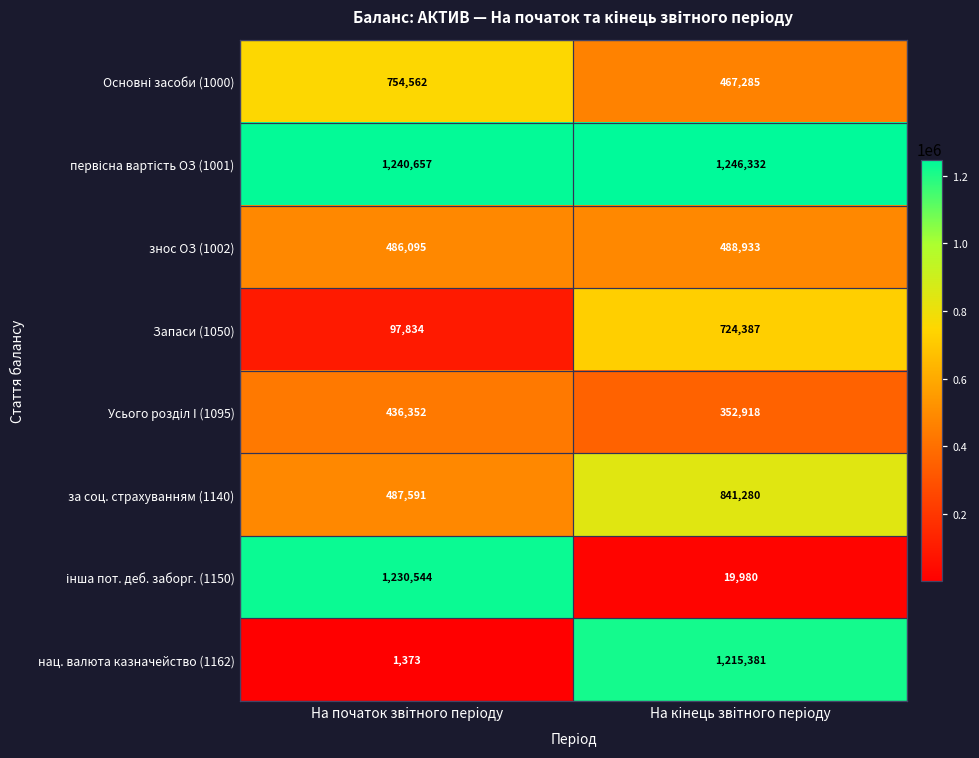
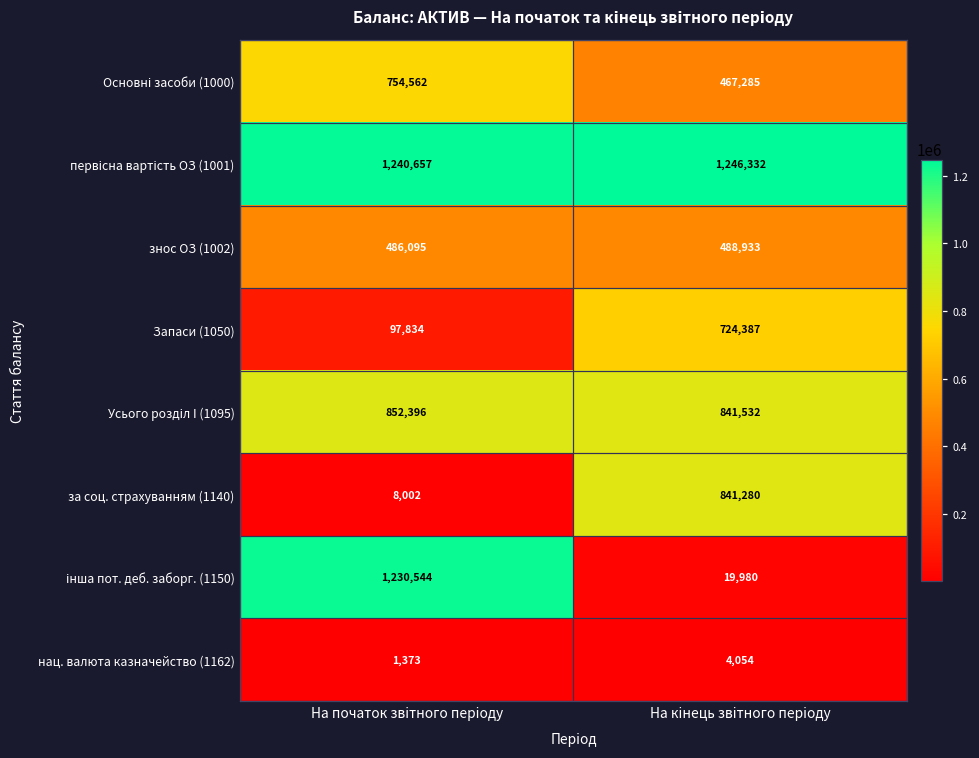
Усього розділ І (1095), На початок звітного періоду: 436,352 -> 852,396
Усього розділ І (1095), На кінець звітного періоду: 352,918 -> 841,532
за соц. страхуванням (1140), На початок звітного періоду: 487,591 -> 8,002
нац. валюта казначейство (1162), На кінець звітного періоду: 1,215,381 -> 4,054
